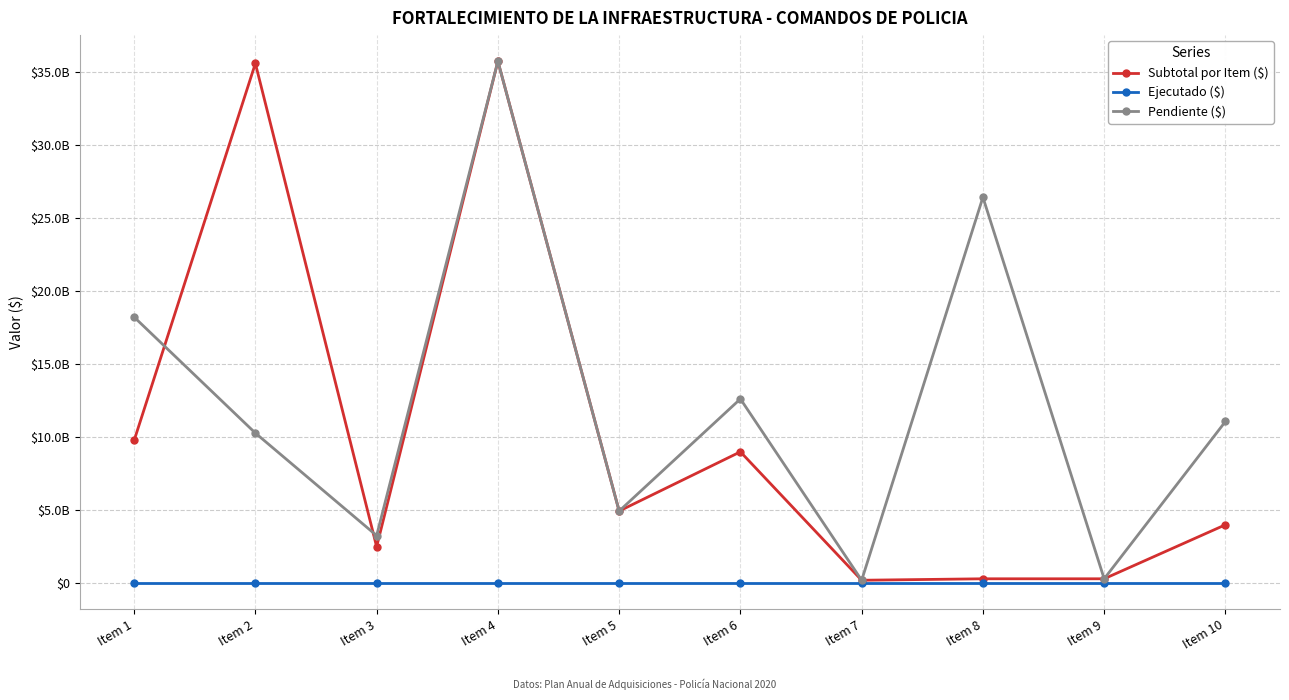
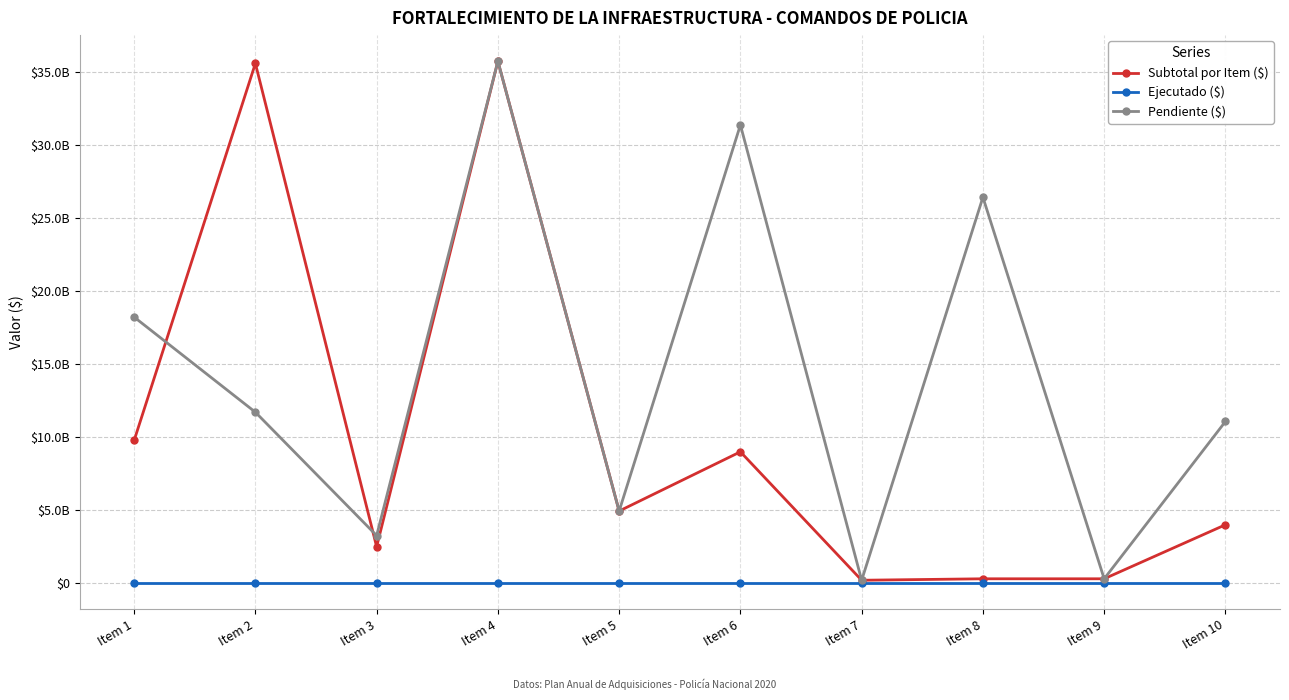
Pendiente ($), Item 2: $10300000000 -> $11700000000
Pendiente ($), Item 6: $12600000000 -> $31400000000
